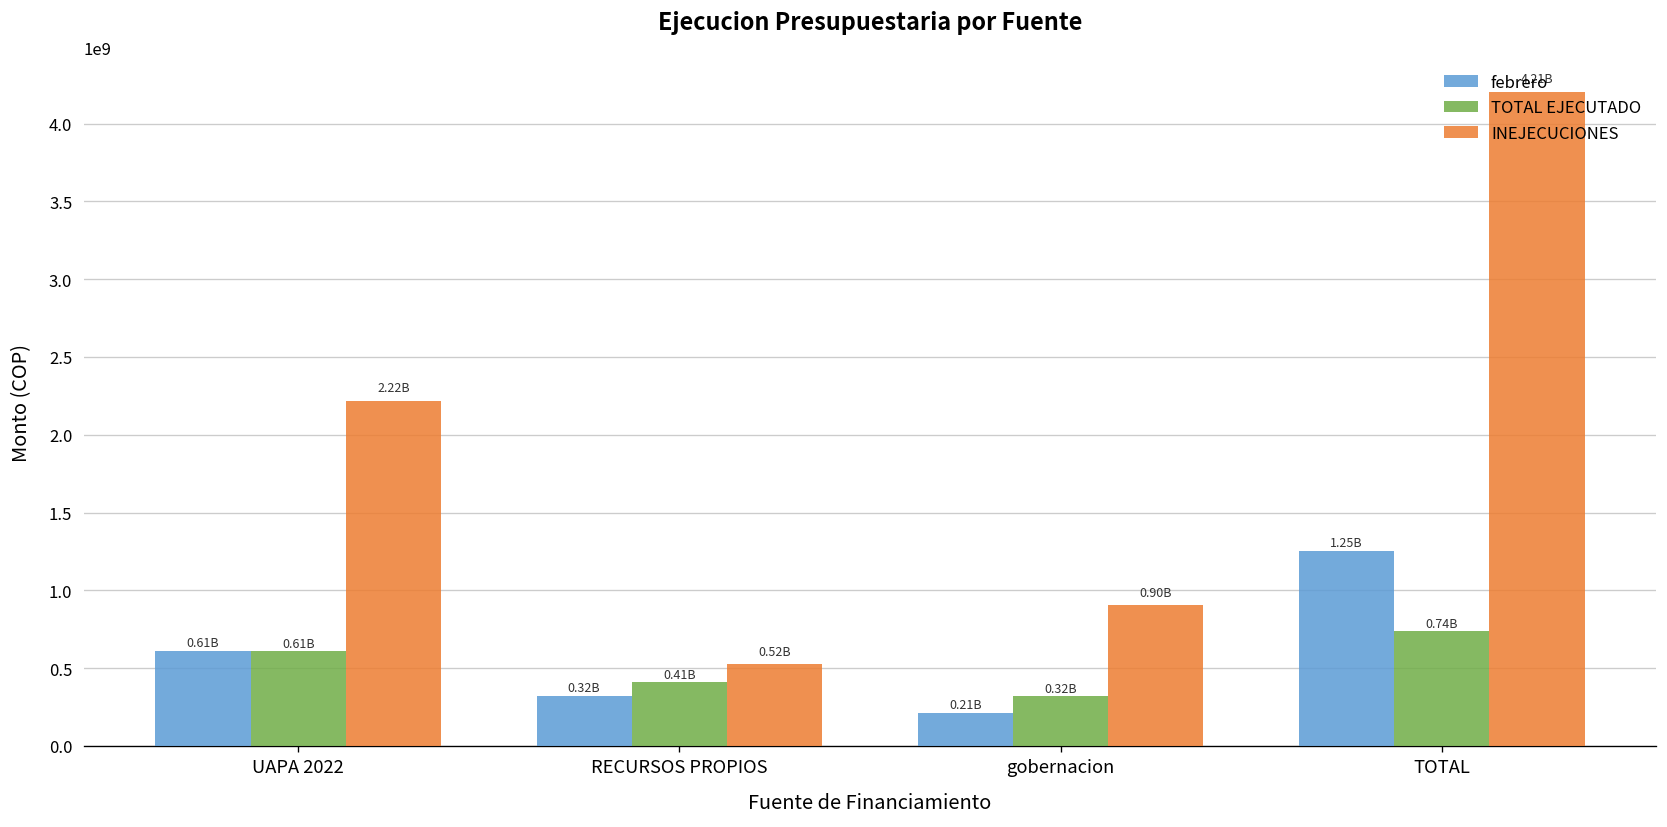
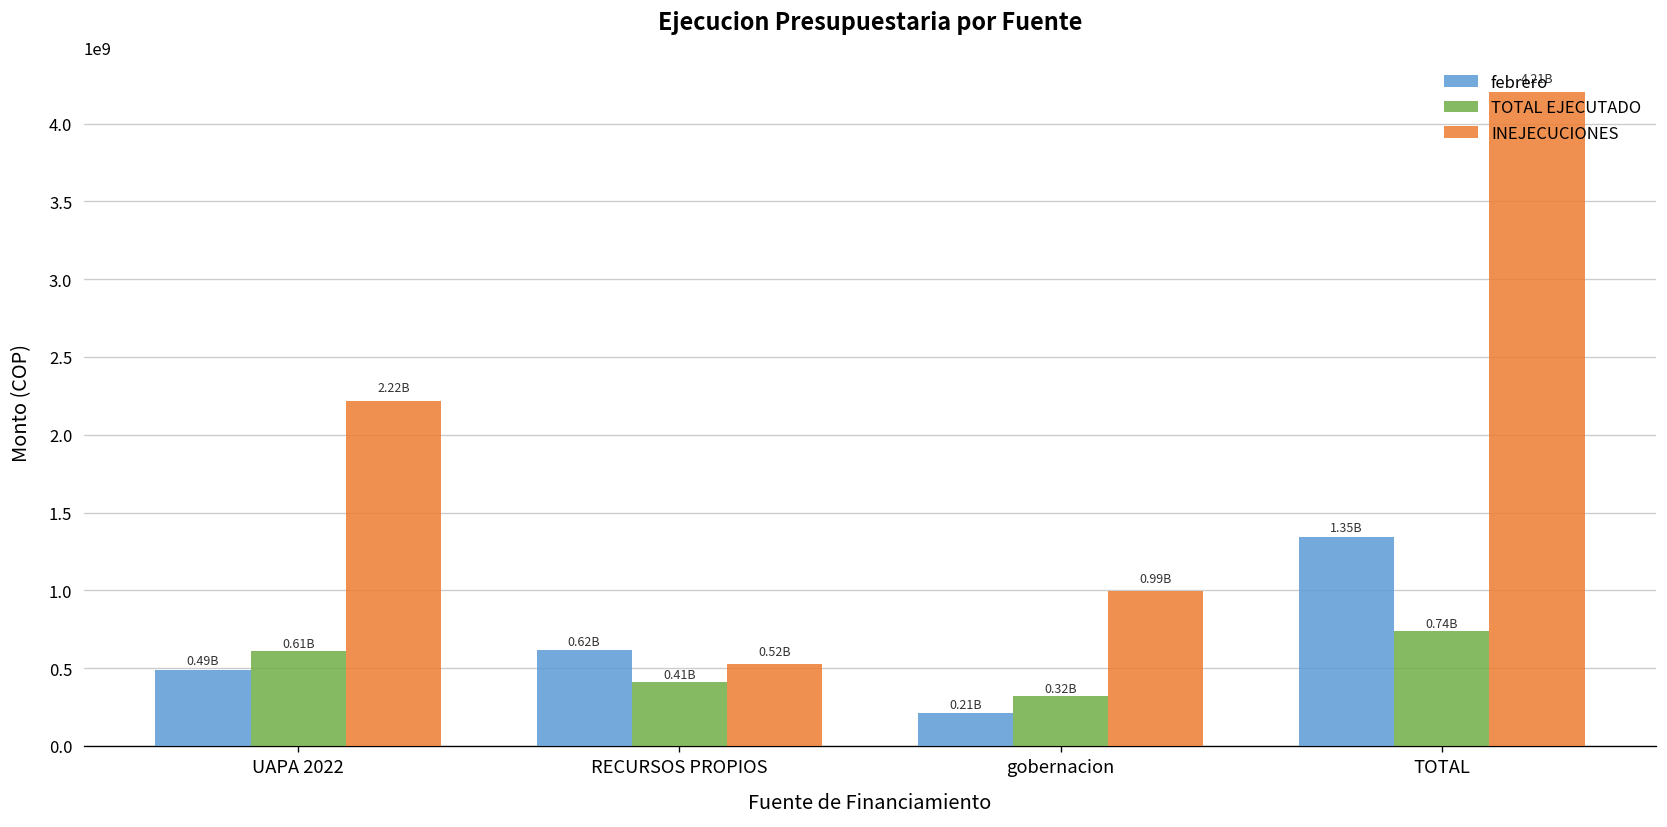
febrero, UAPA 2022: 0.61B -> 0.49B
febrero, RECURSOS PROPIOS: 0.32B -> 0.62B
INEJECUCIONES, gobernacion: 0.90B -> 0.99B
febrero, TOTAL: 1.25B -> 1.35B
